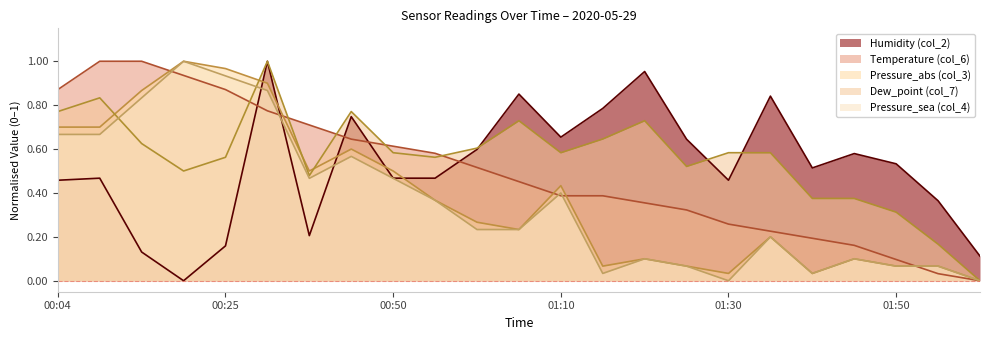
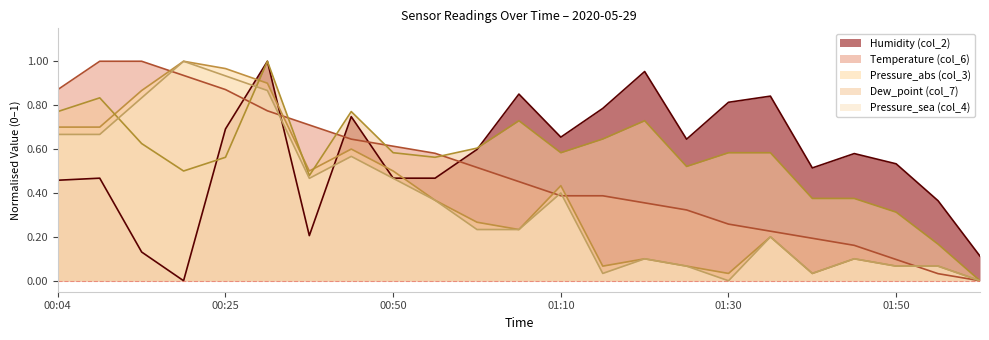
Humidity (col_2), 00:25: 0.16 -> 0.69
Humidity (col_2), 01:30: 0.46 -> 0.81
